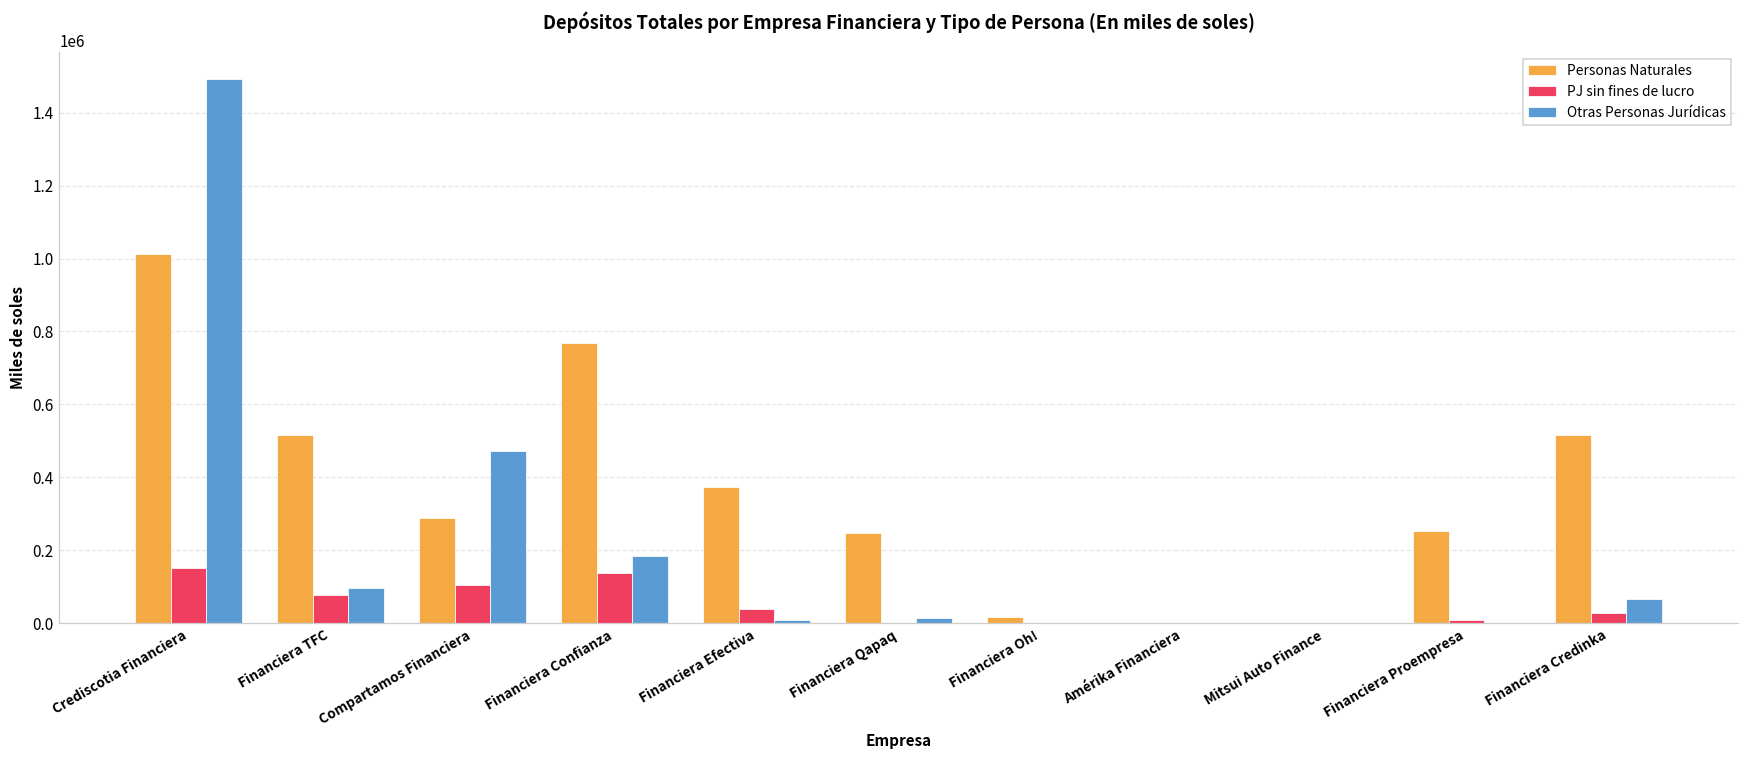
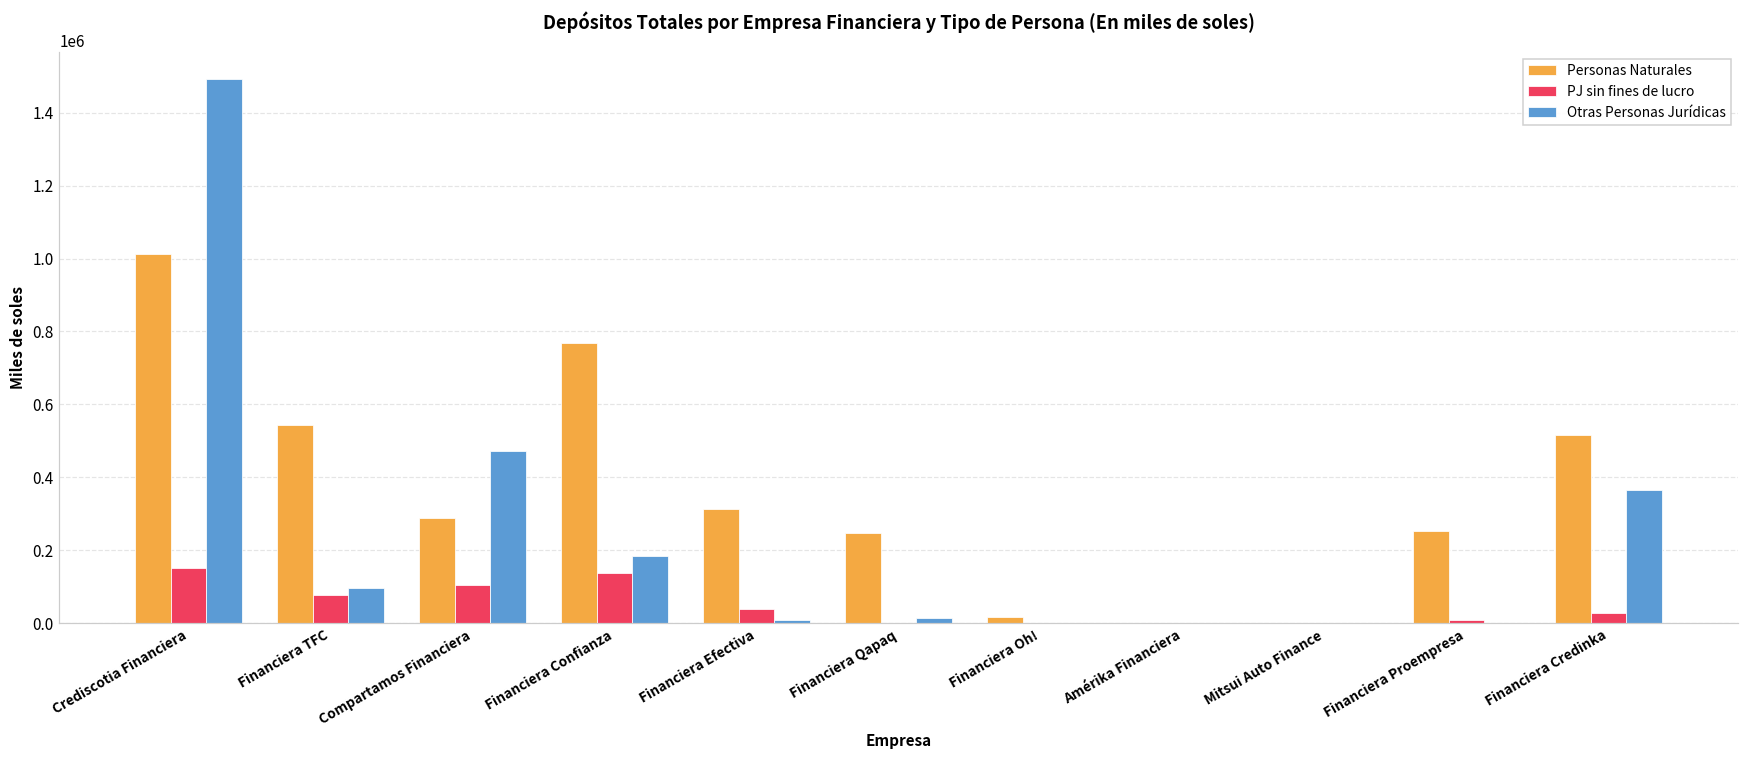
Personas Naturales, Financiera TFC: 520000 -> 540000
Personas Naturales, Financiera Efectiva: 370000 -> 310000
Otras Personas Jurídicas, Financiera Credinka: 70000 -> 370000
